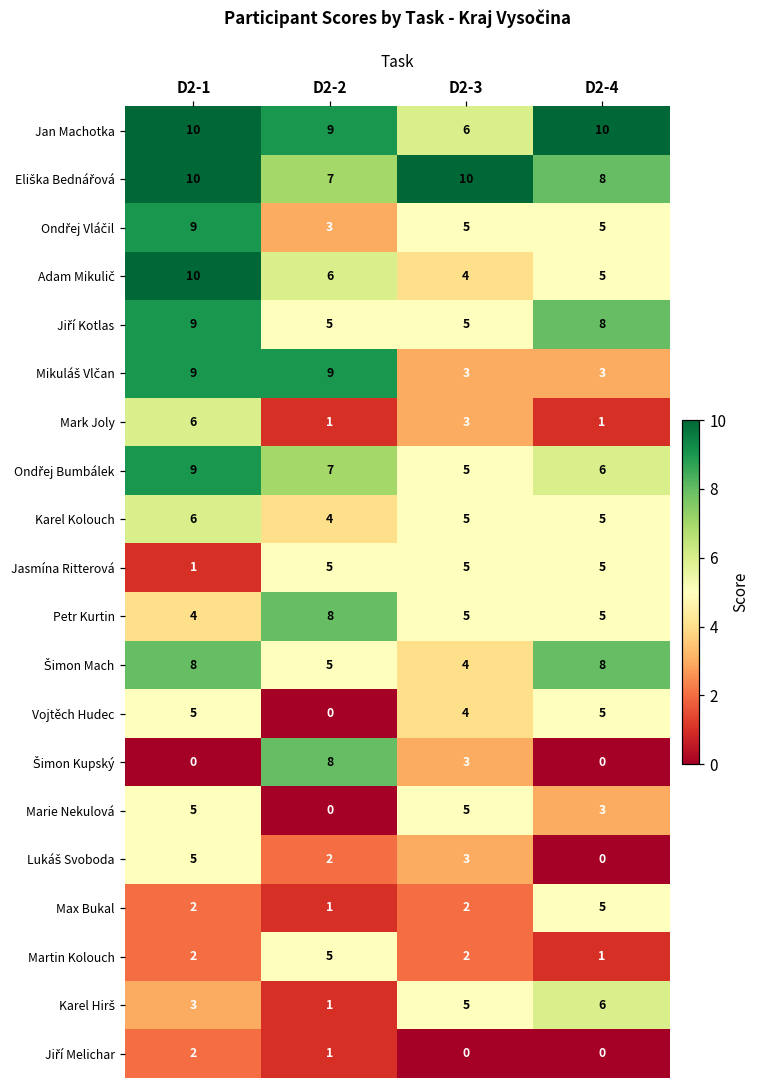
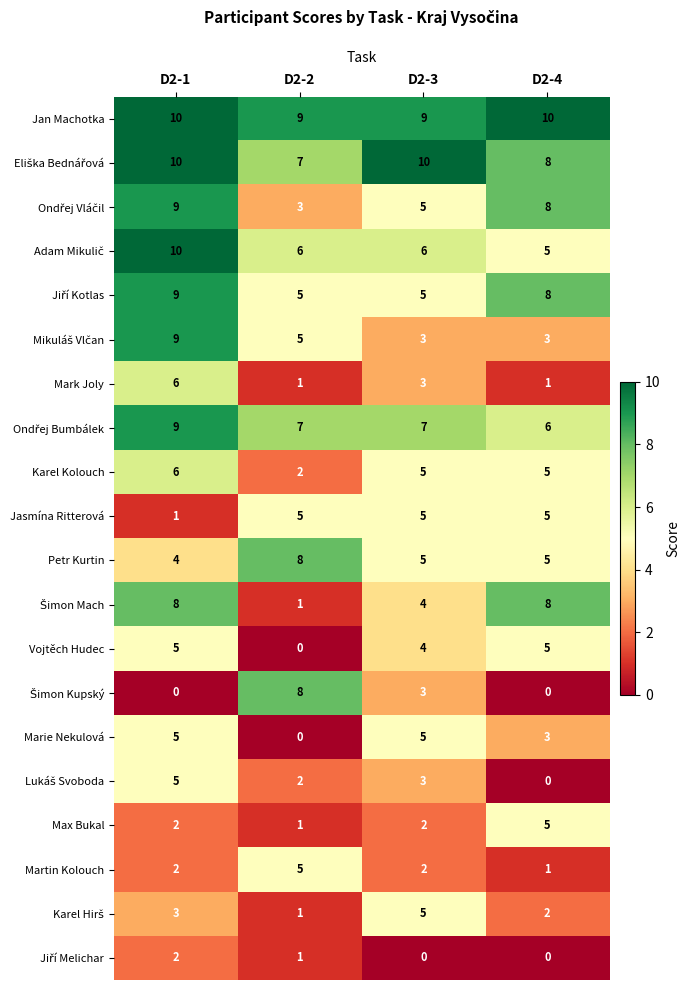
Jan Machotka, D2-3: 6 -> 9
Ondřej Vláčil, D2-4: 5 -> 8
Adam Mikulič, D2-3: 4 -> 6
Mikuláš Vlčan, D2-2: 9 -> 5
Ondřej Bumbálek, D2-3: 5 -> 7
Karel Kolouch, D2-2: 4 -> 2
Šimon Mach, D2-2: 5 -> 1
Karel Hirš, D2-4: 6 -> 2
